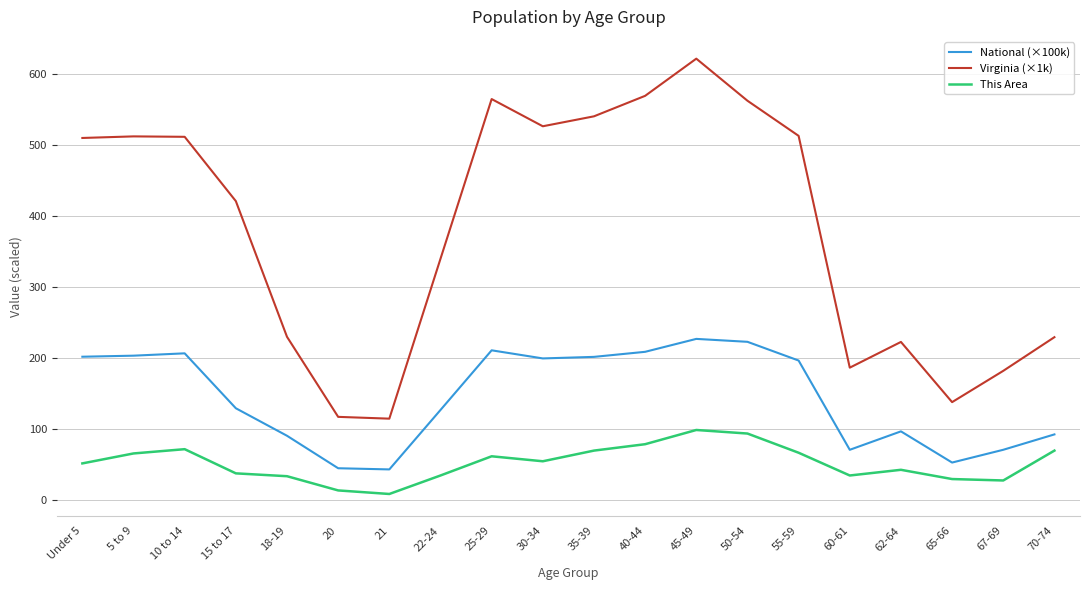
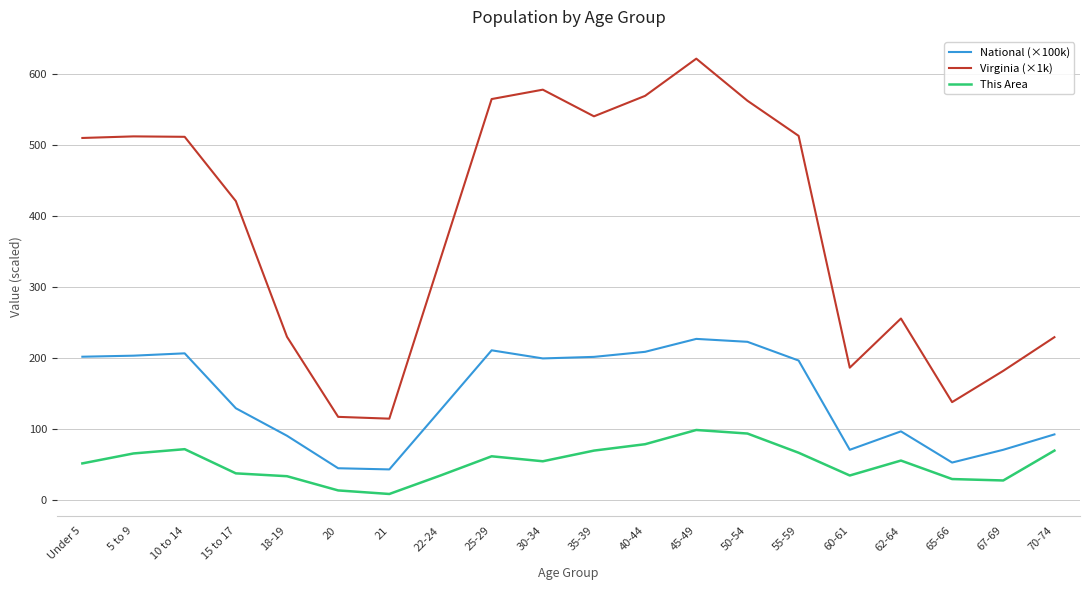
Virginia (×1k), 30-34: 530 -> 580
Virginia (×1k), 62-64: 220 -> 260
This Area, 62-64: 40 -> 60
